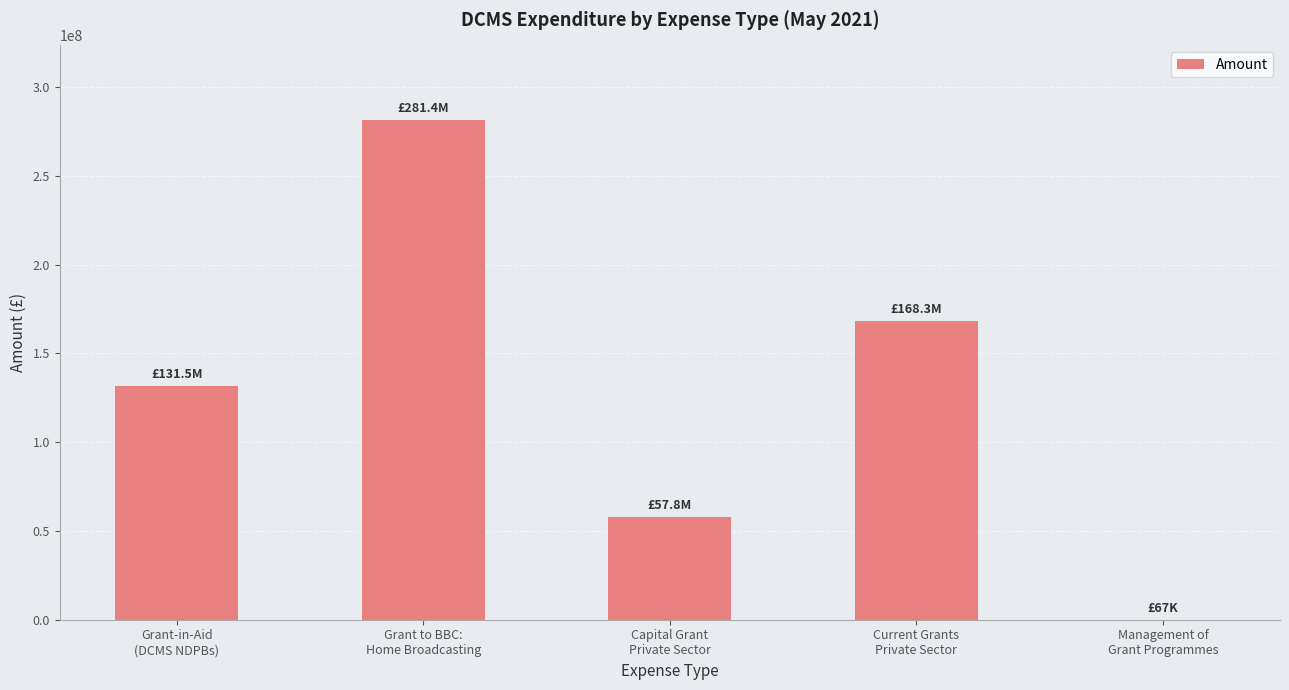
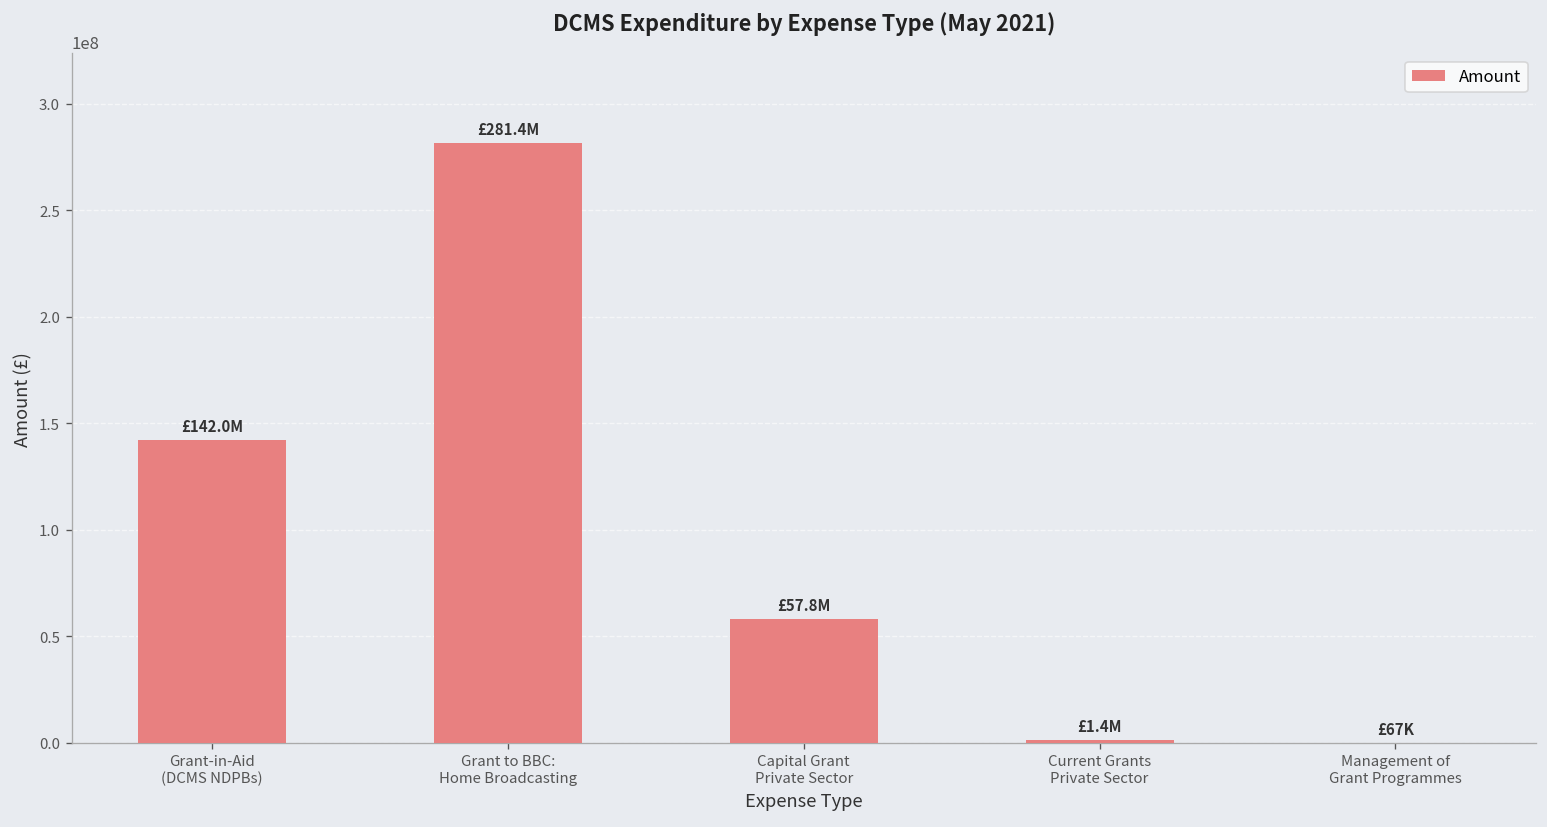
Grant-in-Aid (DCMS NDPBs): £131.5M -> £142.0M
Current Grants Private Sector: £168.3M -> £1.4M
